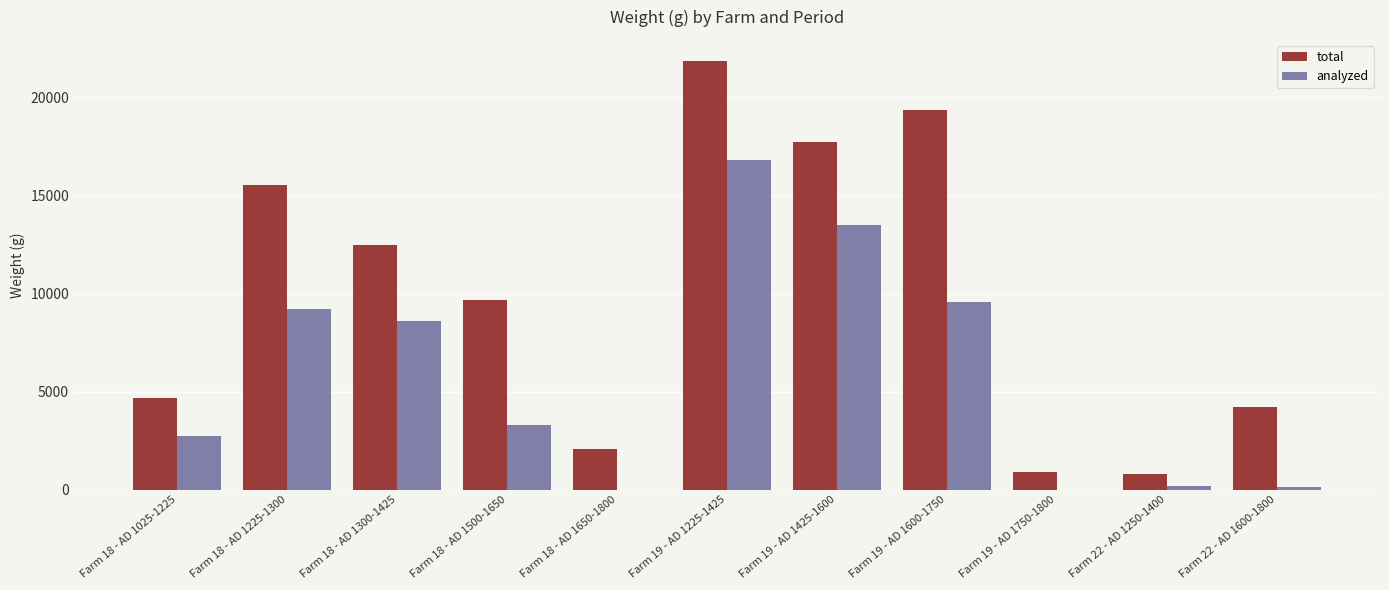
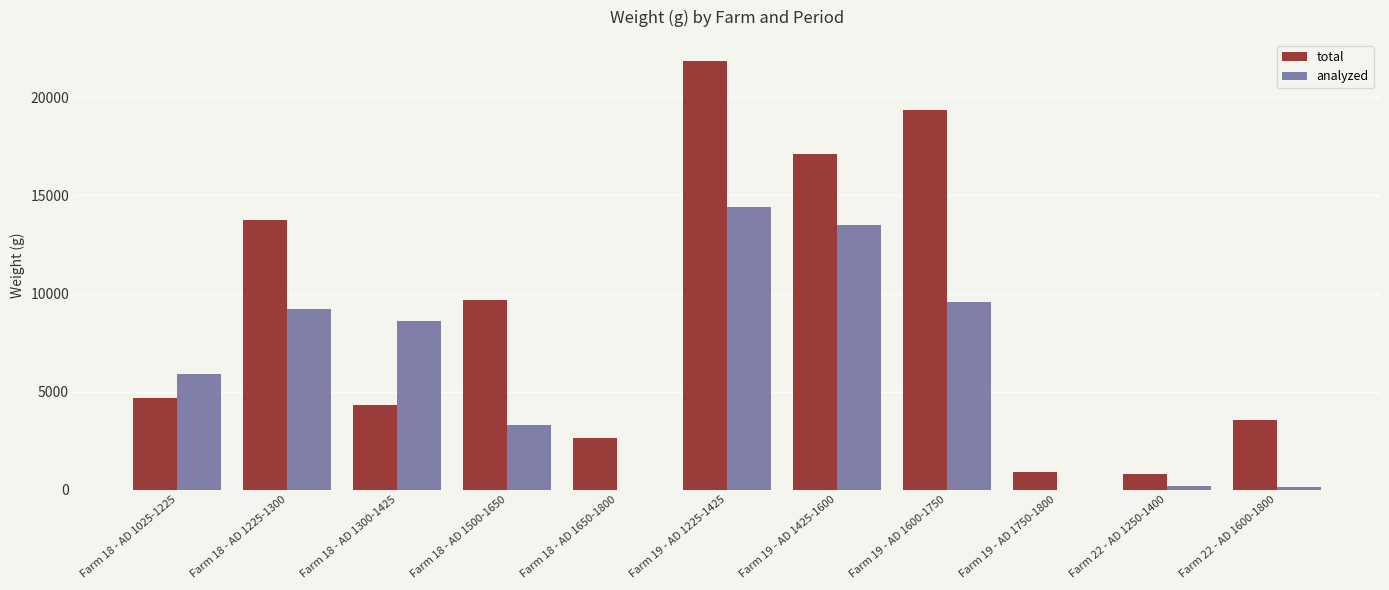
analyzed, Farm 18 - AD 1025-1225: 2700 -> 5900
total, Farm 18 - AD 1225-1300: 15500 -> 13700
total, Farm 18 - AD 1300-1425: 12500 -> 4300
total, Farm 18 - AD 1650-1800: 2100 -> 2600
analyzed, Farm 19 - AD 1225-1425: 16800 -> 14400
total, Farm 19 - AD 1425-1600: 17700 -> 17100
total, Farm 22 - AD 1600-1800: 4200 -> 3600
